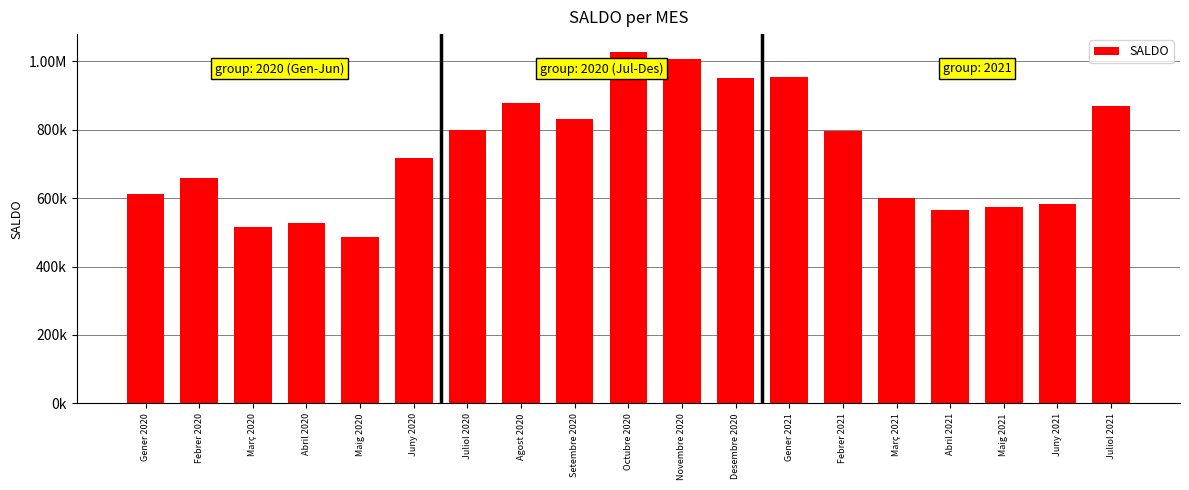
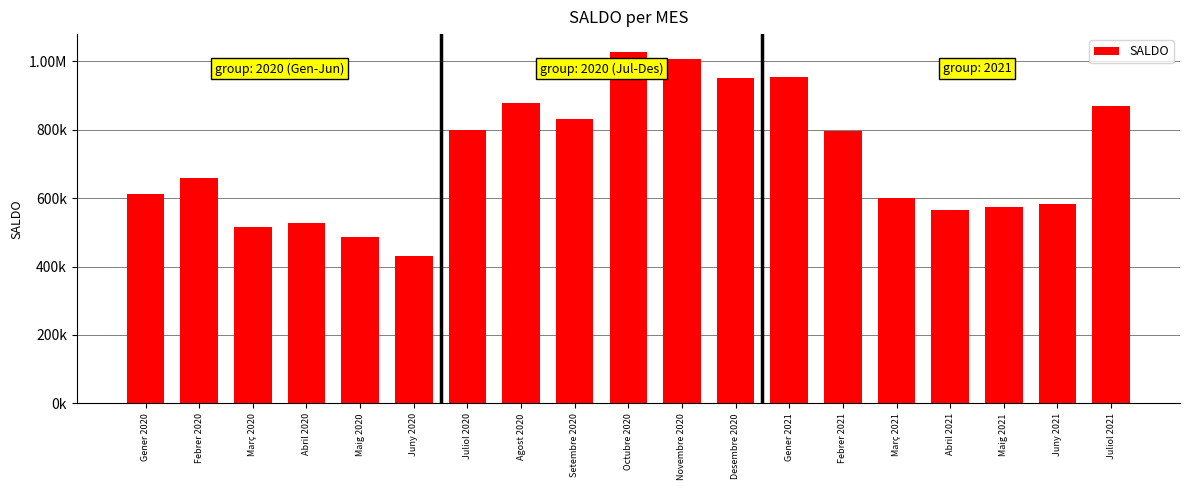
Juny 2020: 720000 -> 430000
